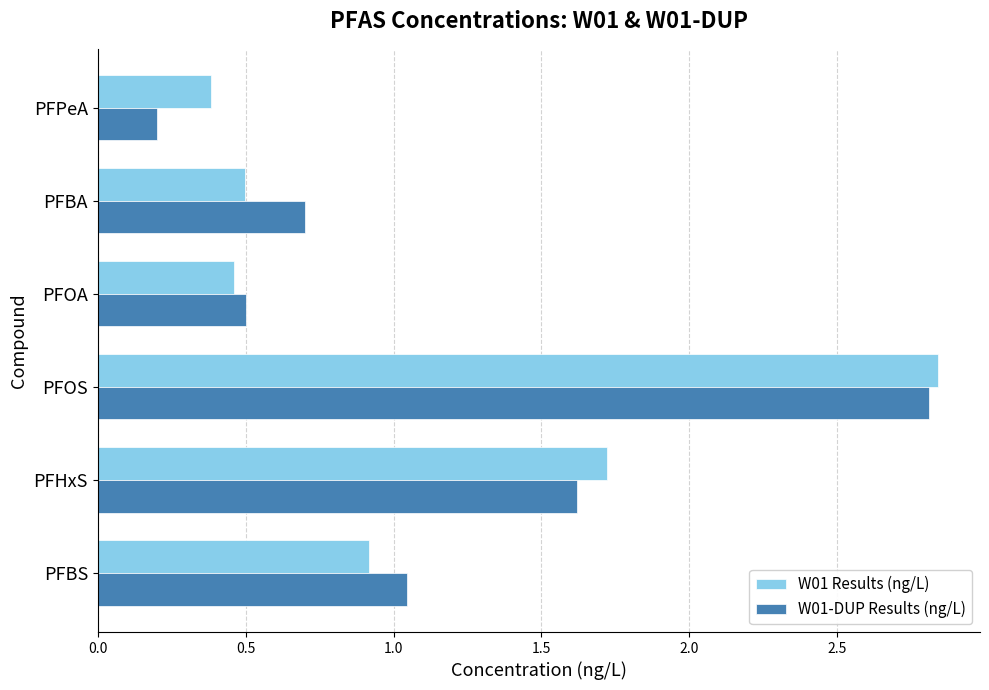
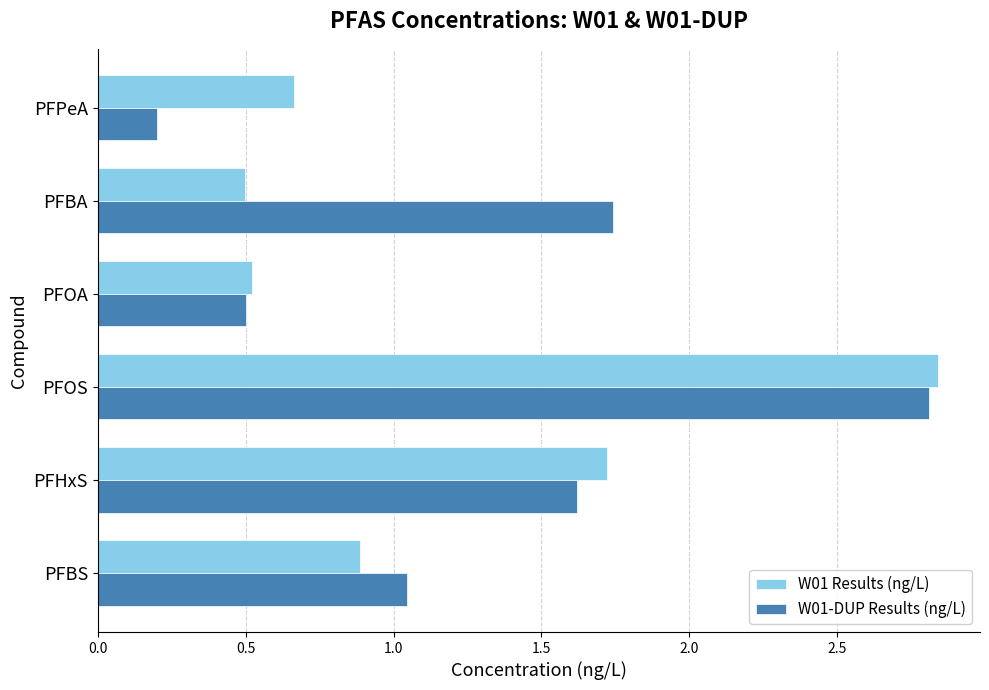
W01 Results (ng/L), PFPeA: 0.38 -> 0.66
W01-DUP Results (ng/L), PFBA: 0.70 -> 1.74
W01 Results (ng/L), PFOA: 0.46 -> 0.52
W01 Results (ng/L), PFBS: 0.92 -> 0.89
